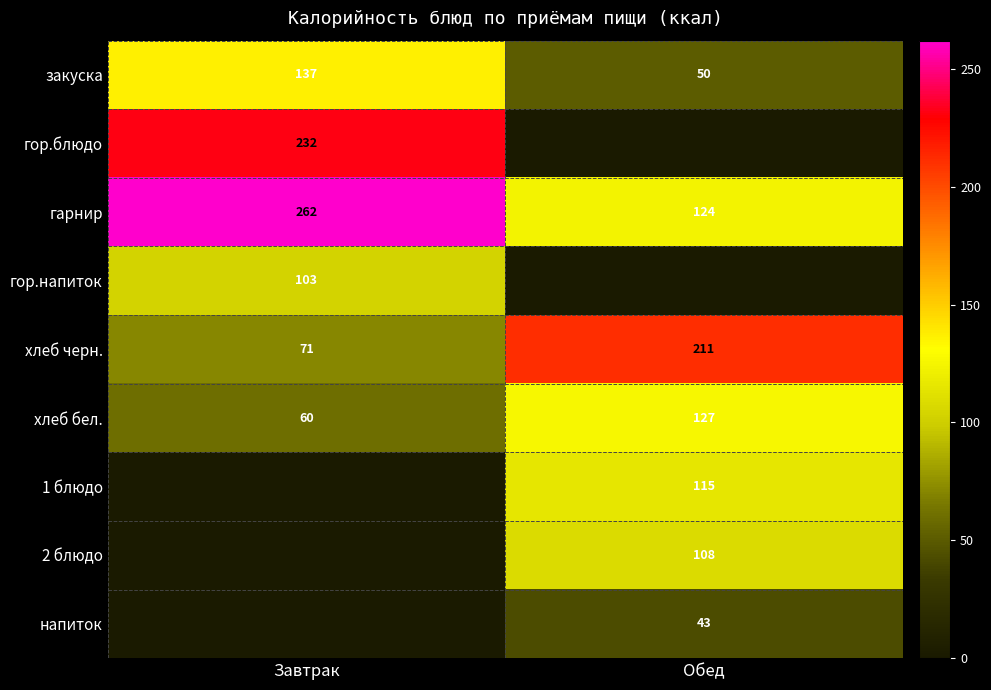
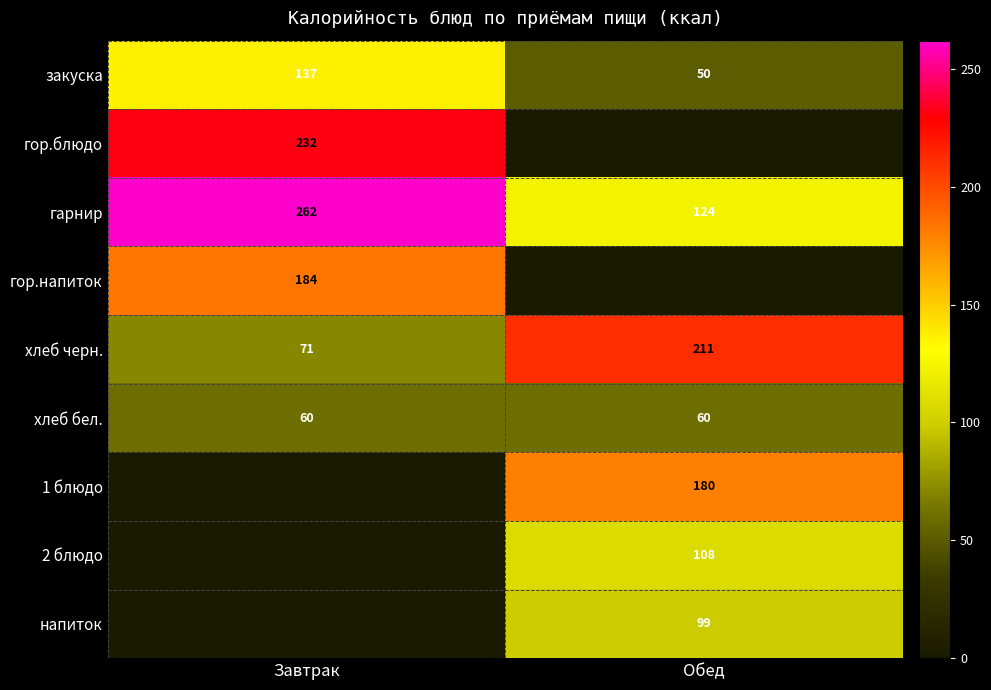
гор.напиток, Завтрак: 103 -> 184
хлеб бел., Обед: 127 -> 60
1 блюдо, Обед: 115 -> 180
напиток, Обед: 43 -> 99
